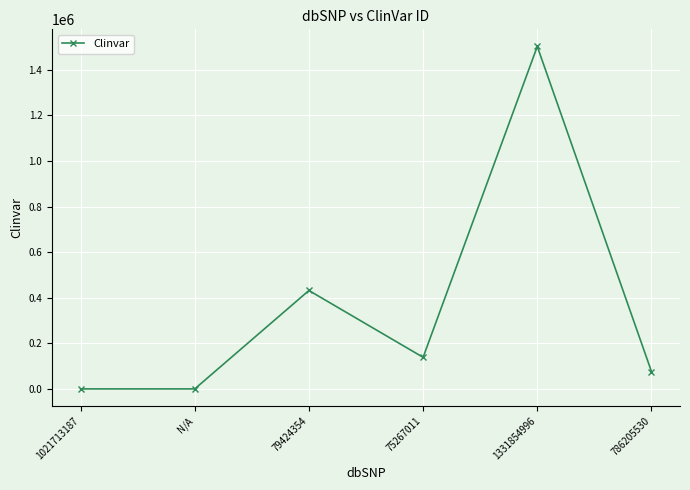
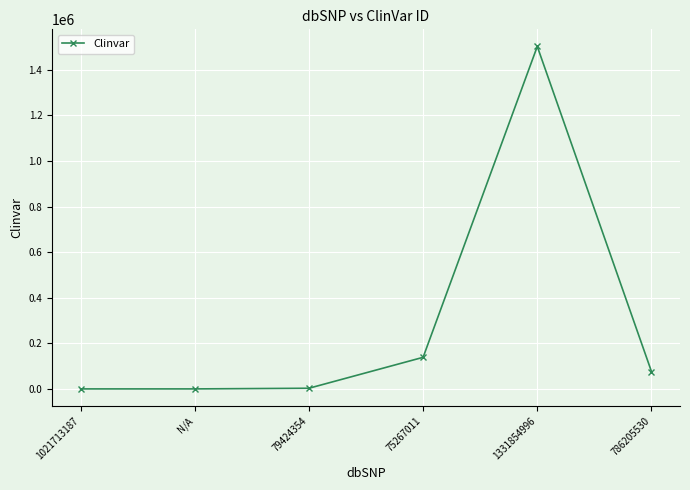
79424354: 430000 -> 0
